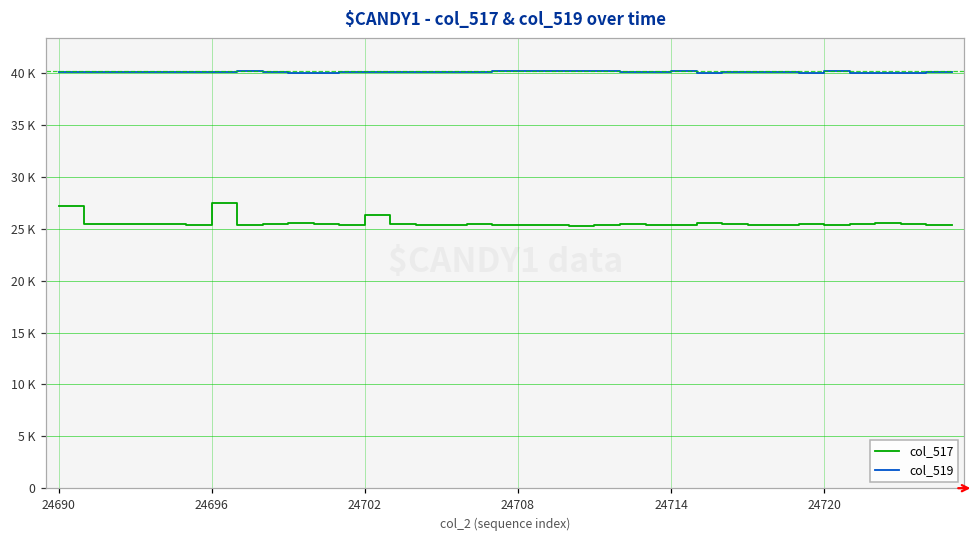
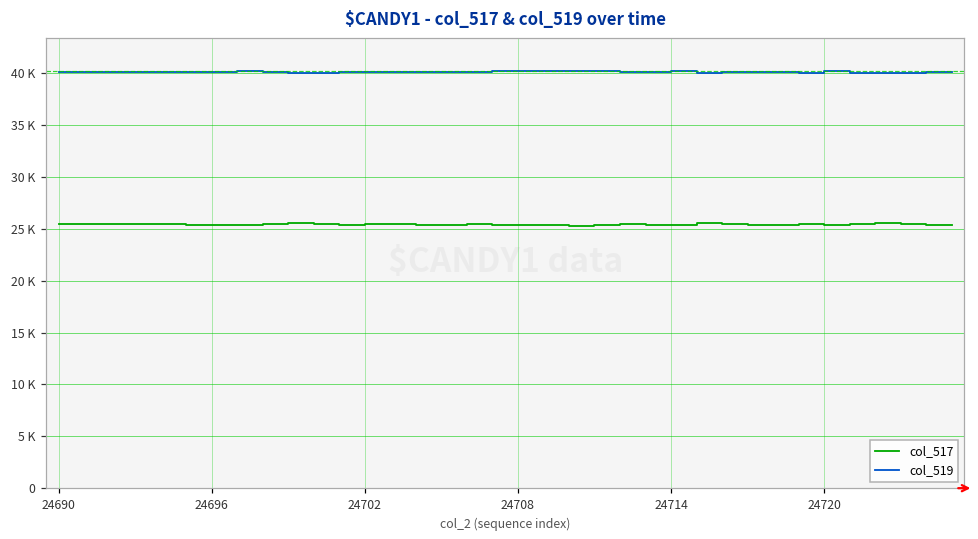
col_517, 24690: 27000 -> 25000
col_517, 24696: 28000 -> 25000
col_517, 24702: 26000 -> 25000
